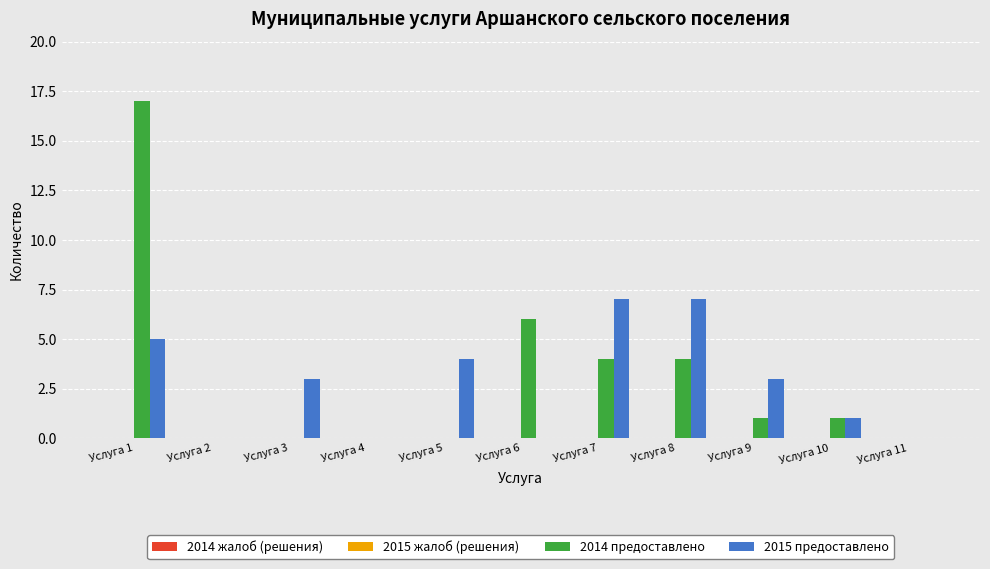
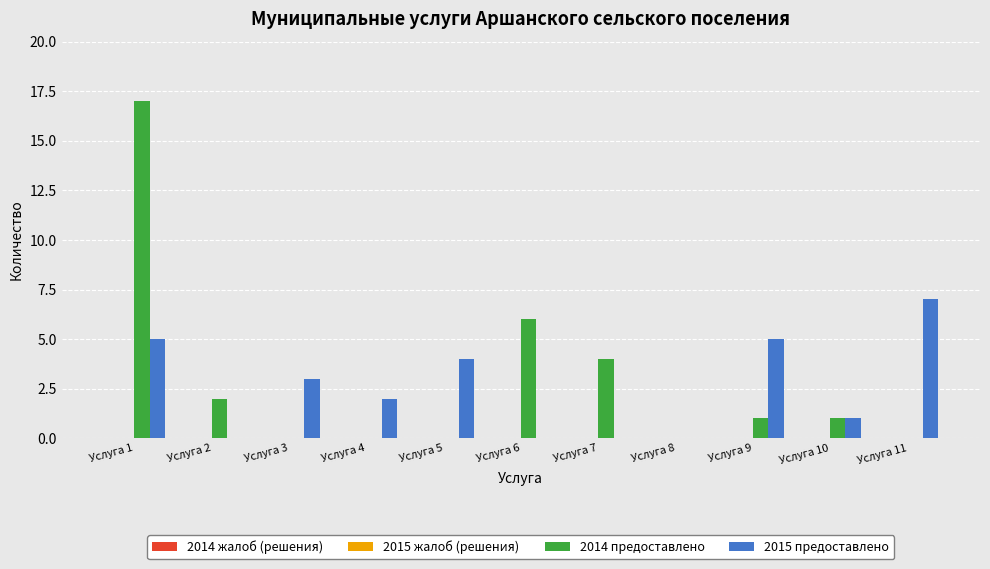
2014 предоставлено, Услуга 2: 0 -> 2
2015 предоставлено, Услуга 4: 0 -> 2
2015 предоставлено, Услуга 7: 7 -> 0
2014 предоставлено, Услуга 8: 4 -> 0
2015 предоставлено, Услуга 8: 7 -> 0
2015 предоставлено, Услуга 9: 3 -> 5
2015 предоставлено, Услуга 11: 0 -> 7
